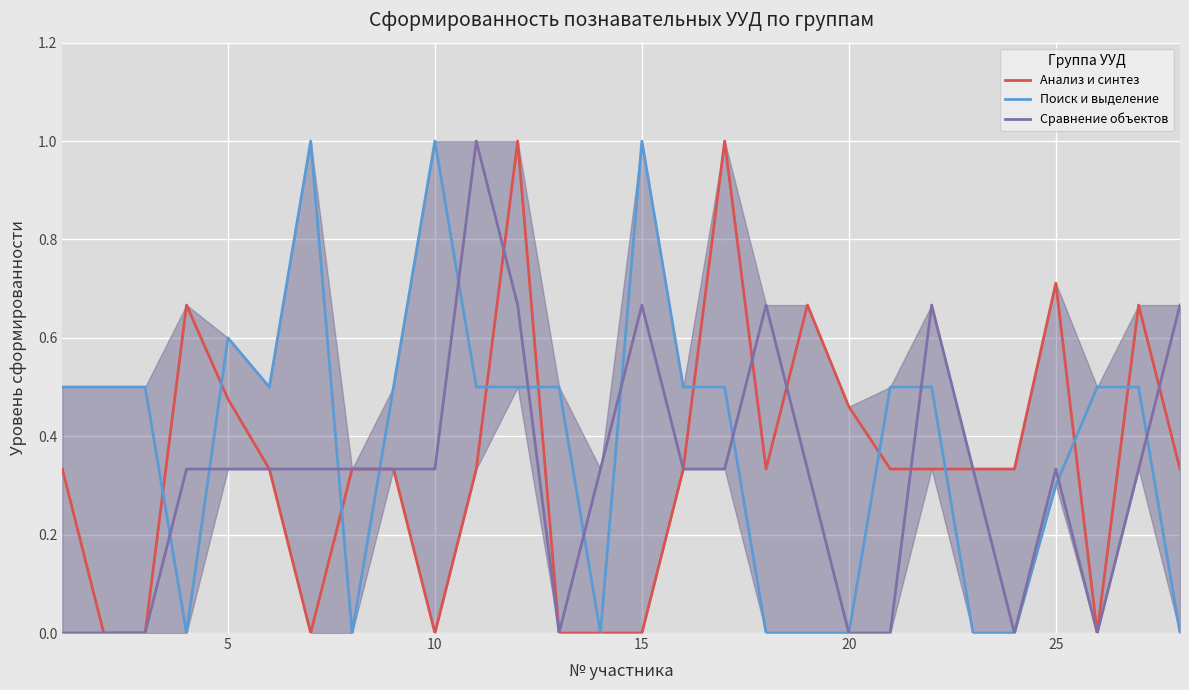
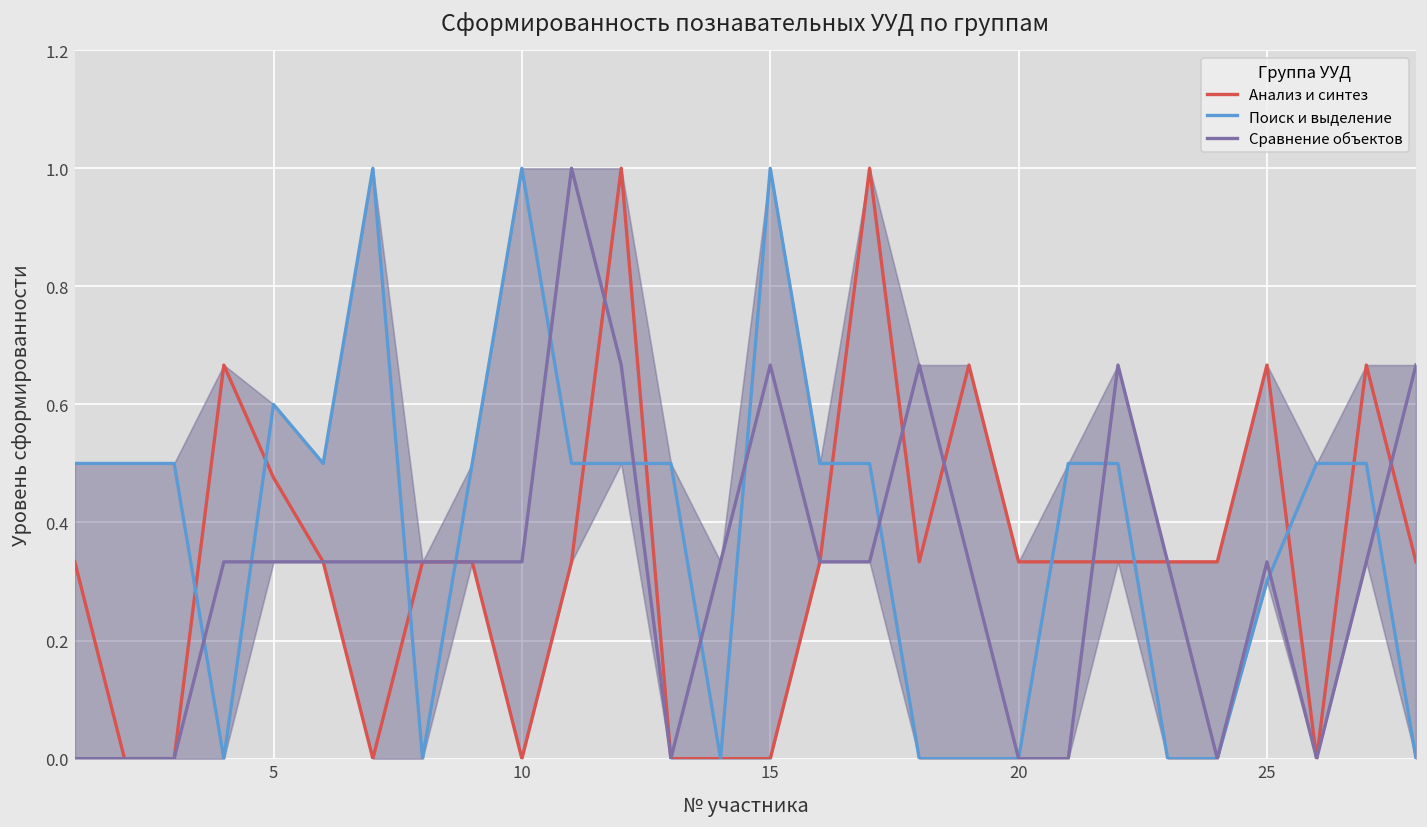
Анализ и синтез, 20: 0.46 -> 0.33
Анализ и синтез, 25: 0.71 -> 0.67
